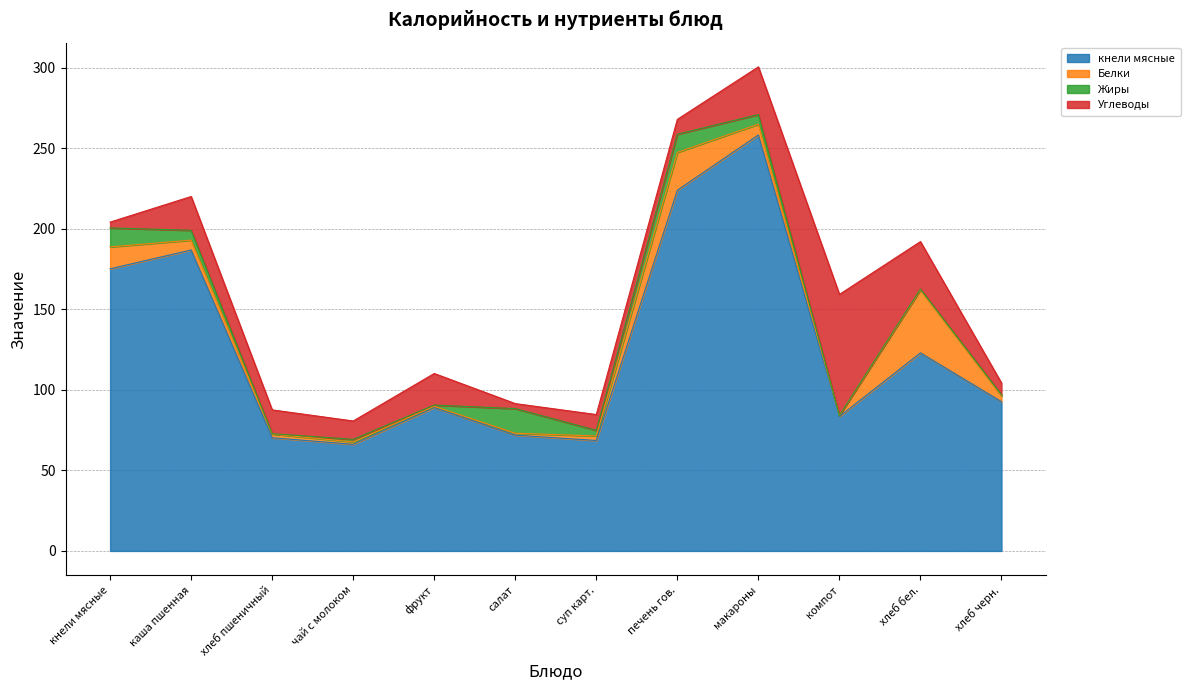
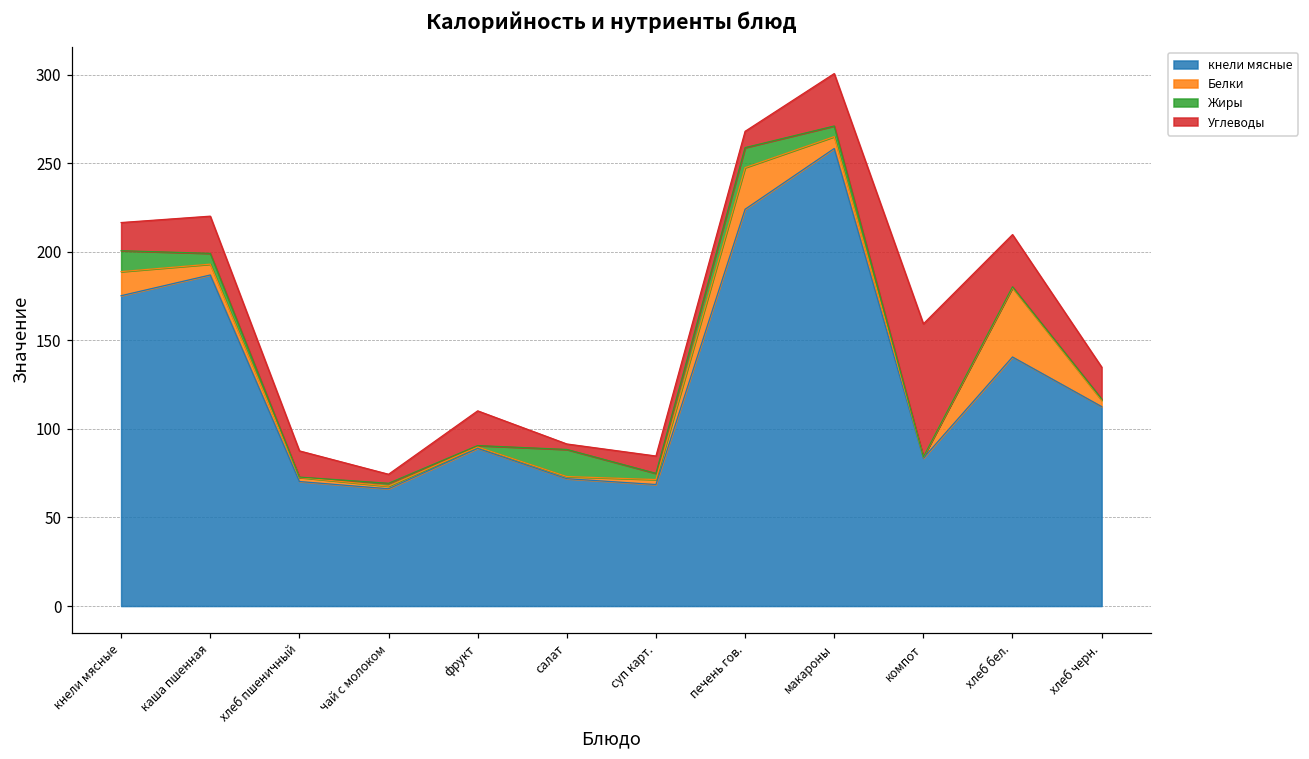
Углеводы, кнели мясные: 4 -> 16
Углеводы, чай с молоком: 11 -> 5
кнели мясные, хлеб бел.: 123 -> 141
кнели мясные, хлеб черн.: 93 -> 113
Углеводы, хлеб черн.: 7 -> 18
